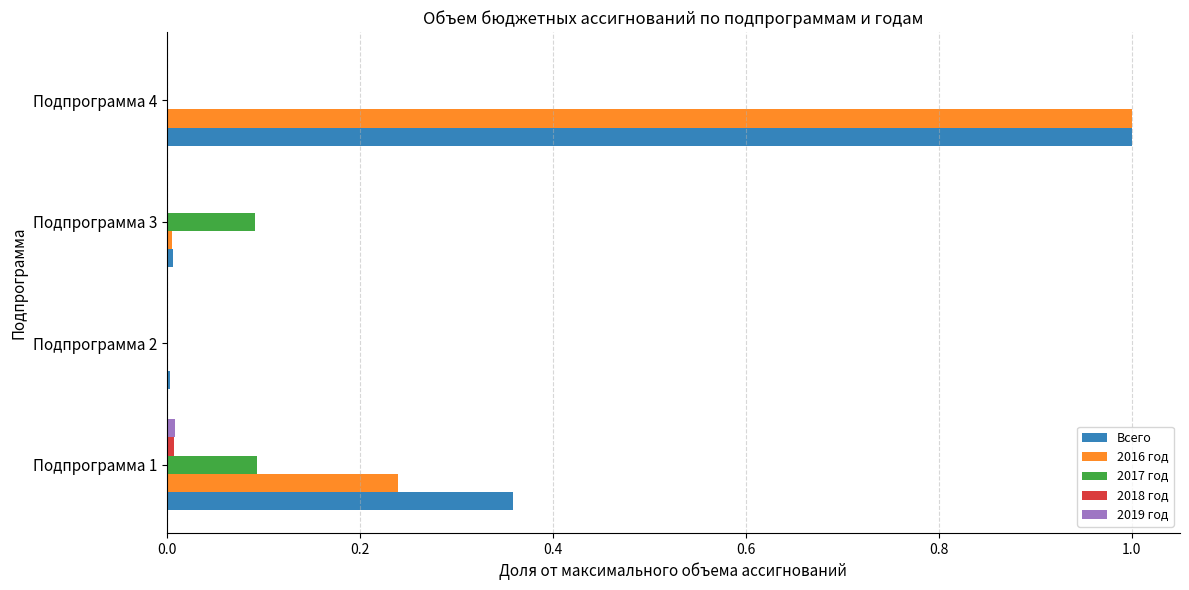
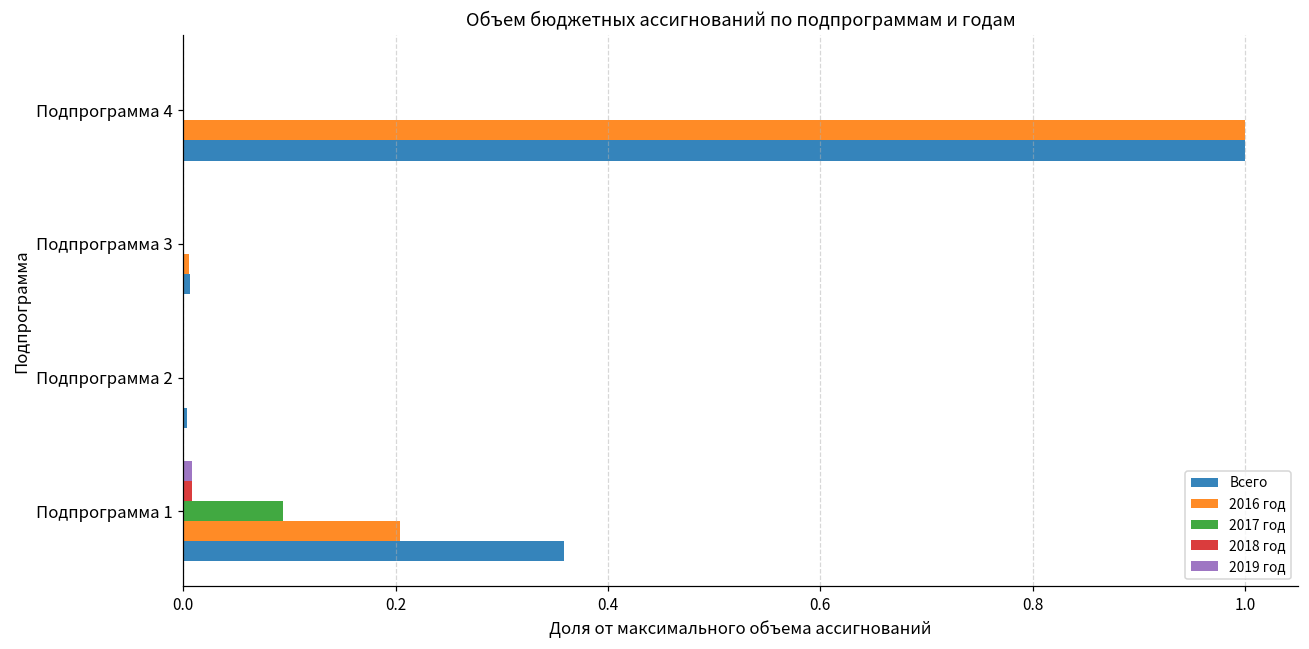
2017 год, Подпрограмма 3: 0.09 -> 0.00
2016 год, Подпрограмма 1: 0.24 -> 0.20
